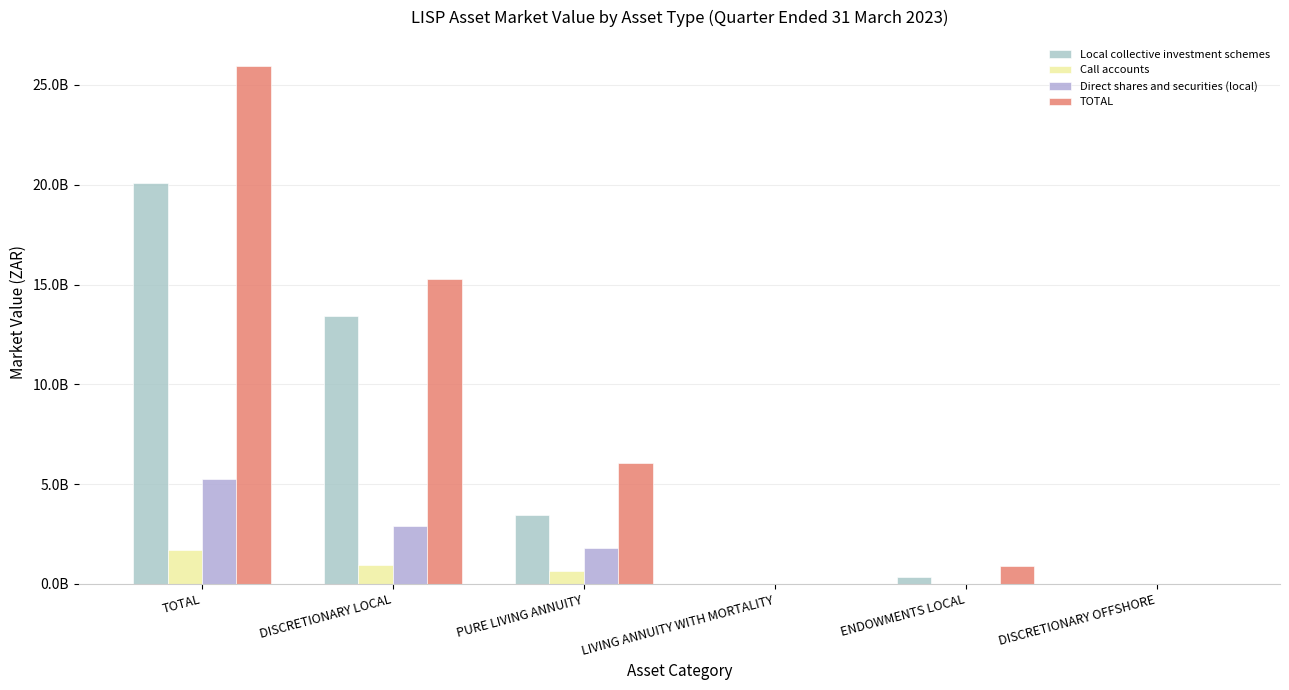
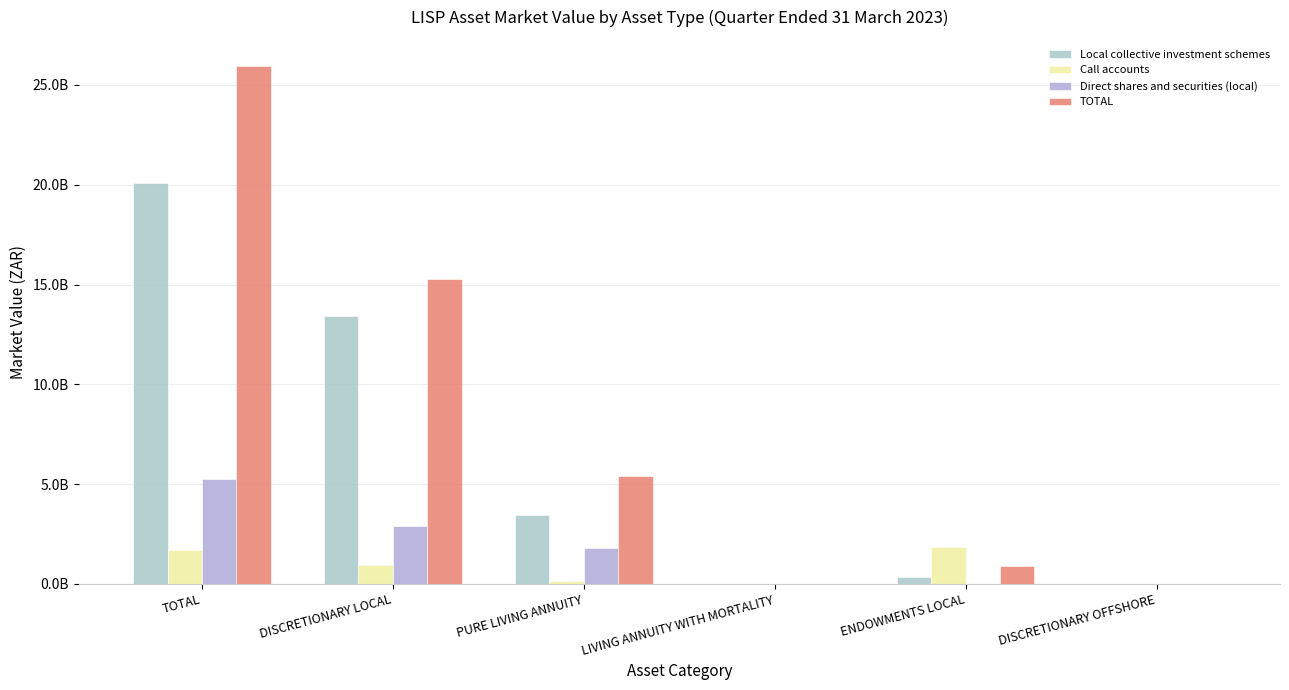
Call accounts, PURE LIVING ANNUITY: 700000000 -> 200000000
TOTAL, PURE LIVING ANNUITY: 6000000000 -> 5400000000
Call accounts, ENDOWMENTS LOCAL: 0 -> 1800000000
